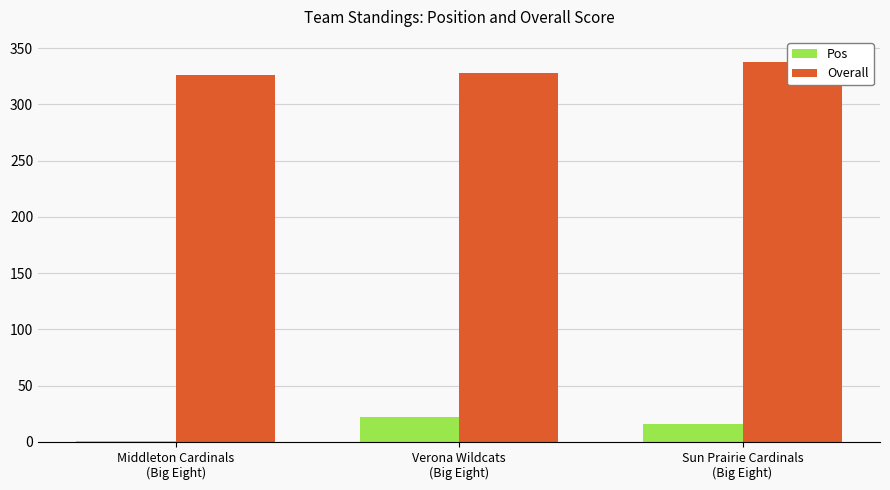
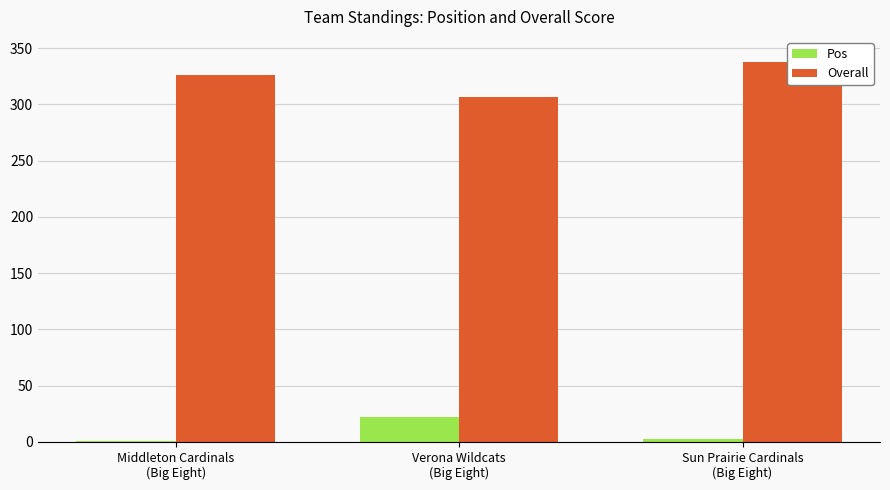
Overall, Verona Wildcats (Big Eight): 328 -> 307
Pos, Sun Prairie Cardinals (Big Eight): 16 -> 3
